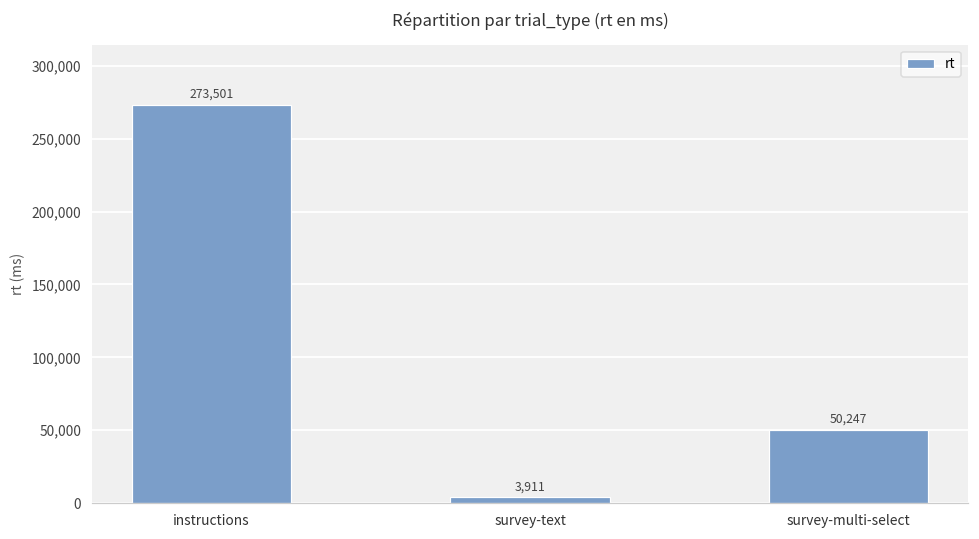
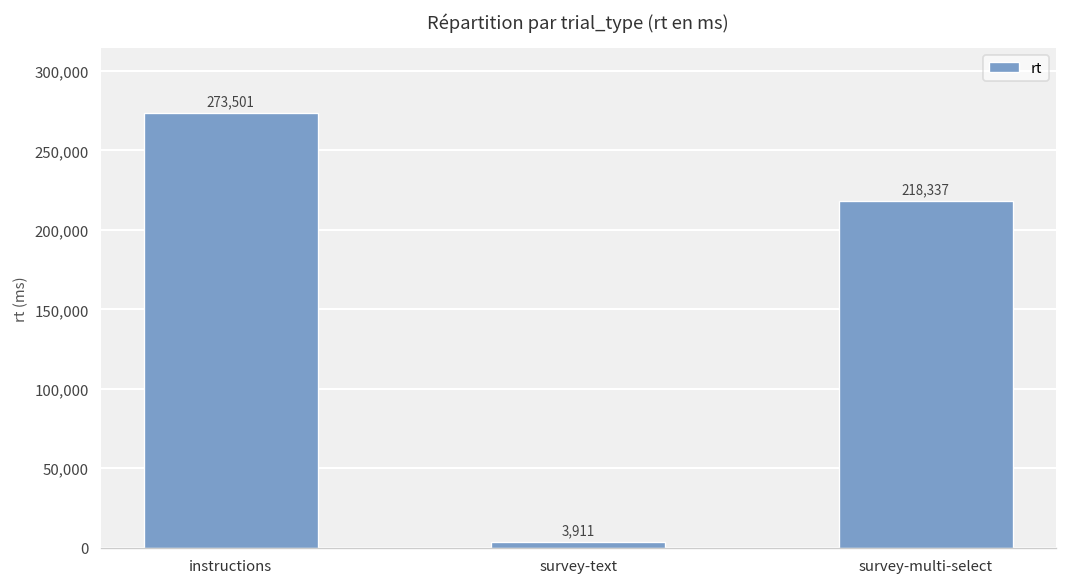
survey-multi-select: 50,247 -> 218,337
